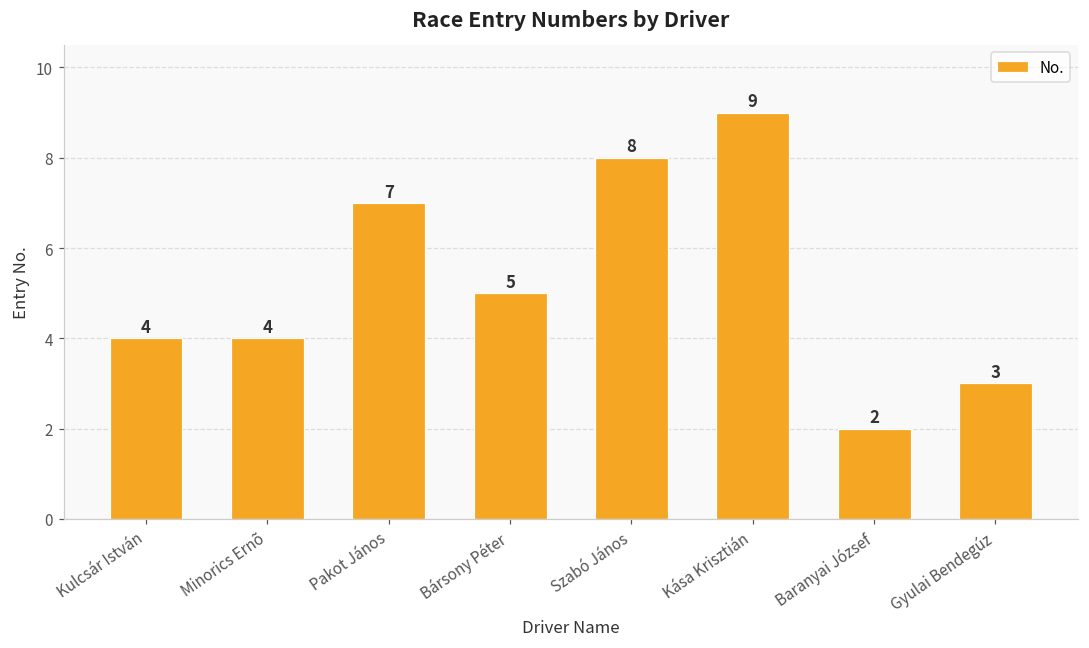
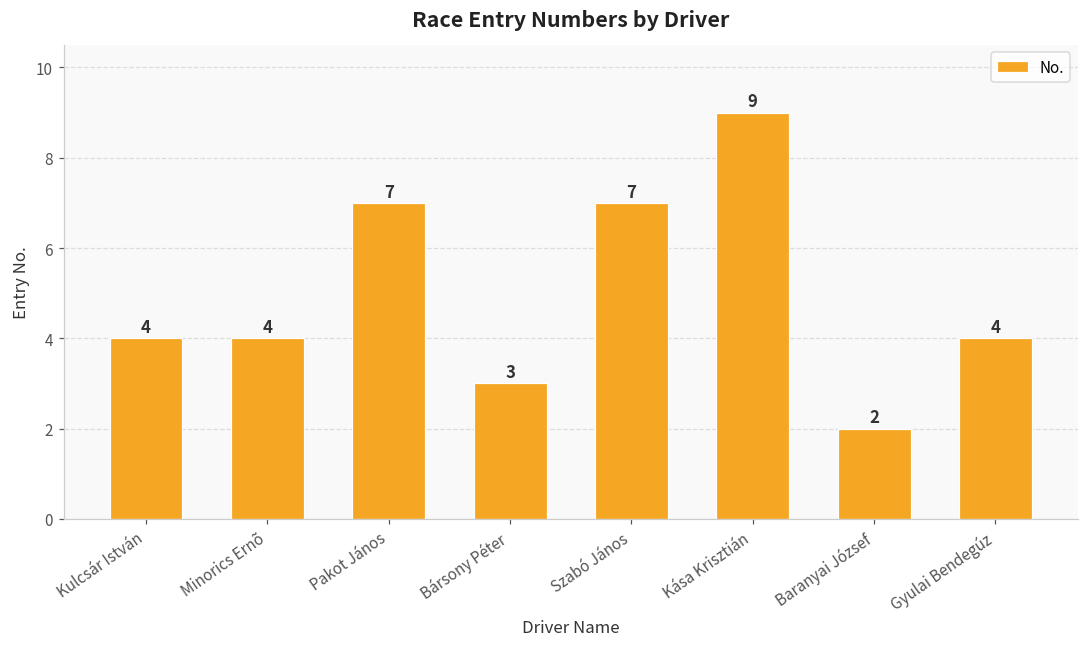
Bársony Péter: 5 -> 3
Szabó János: 8 -> 7
Gyulai Bendegúz: 3 -> 4
